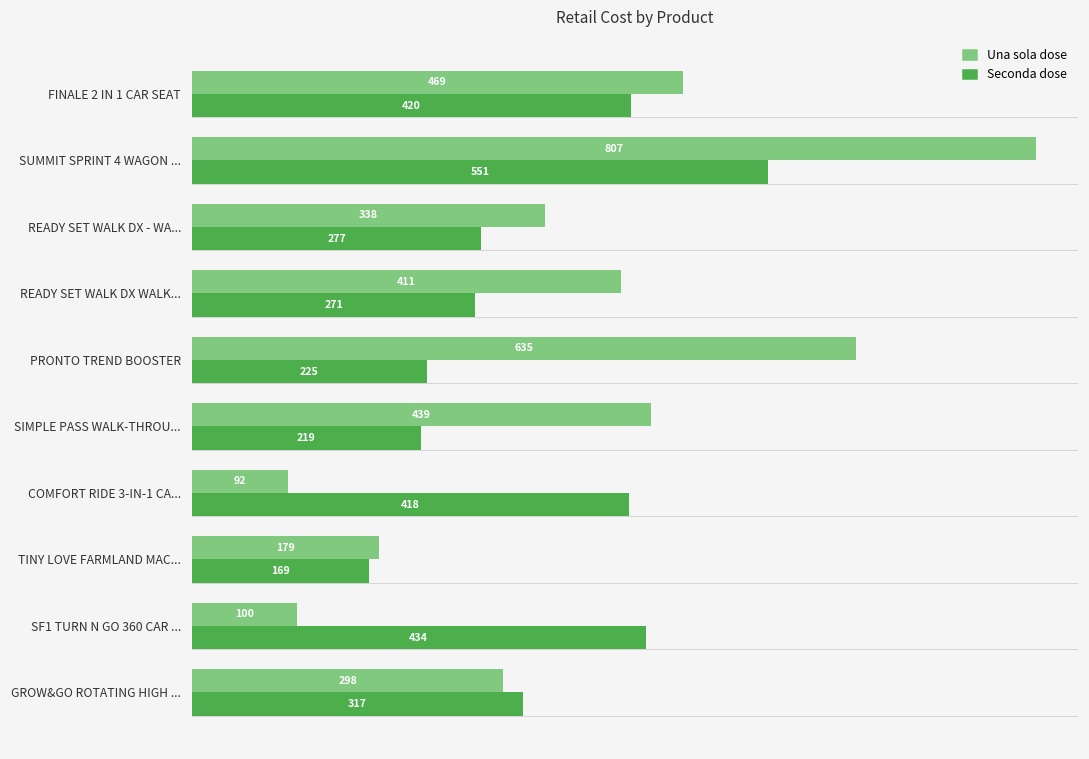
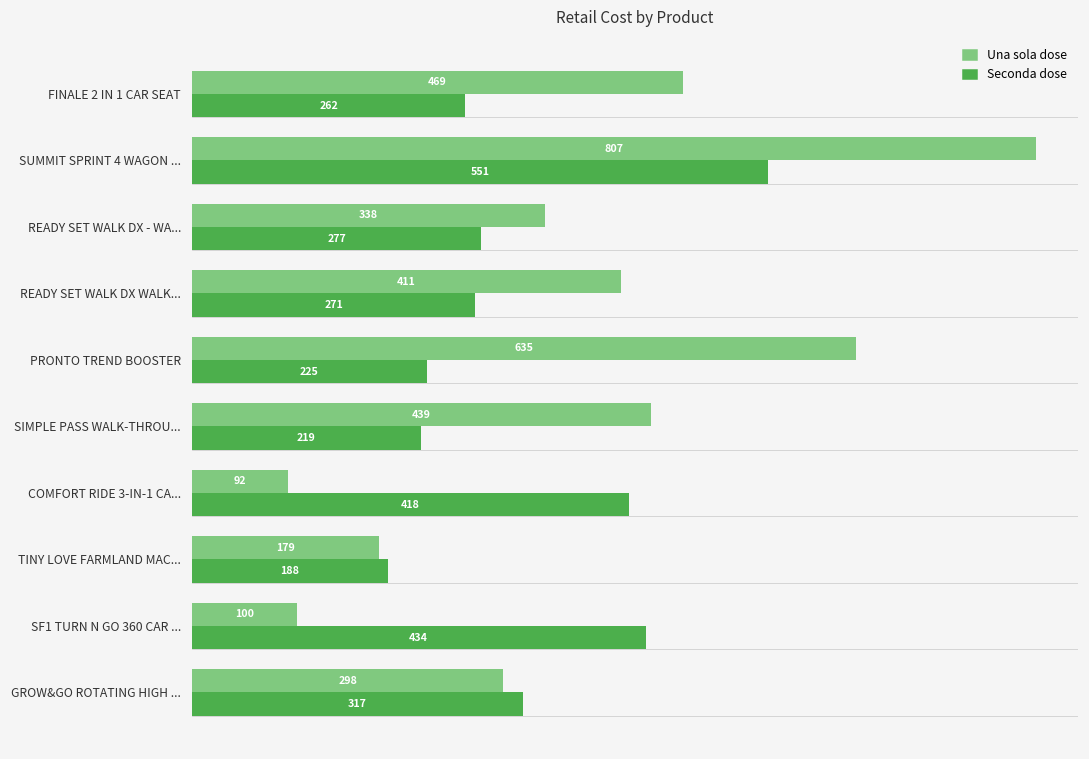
Seconda dose, FINALE 2 IN 1 CAR SEAT: 420 -> 262
Seconda dose, TINY LOVE FARMLAND MAC...: 169 -> 188
